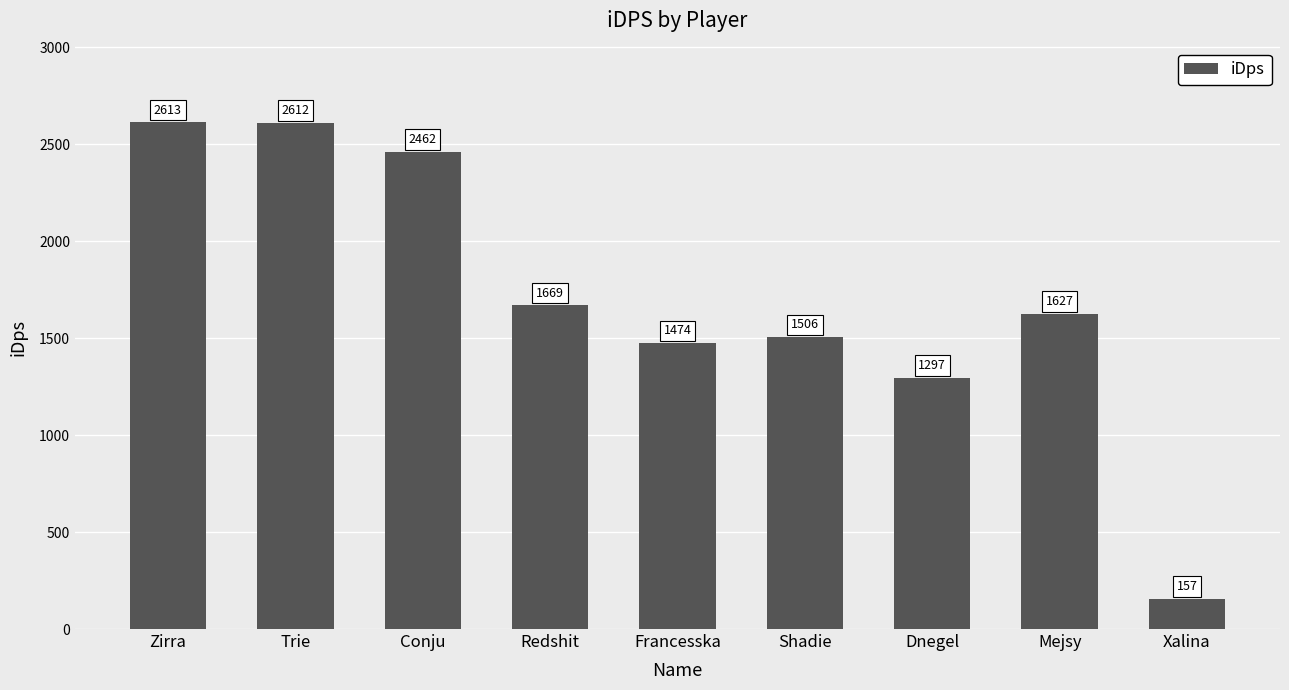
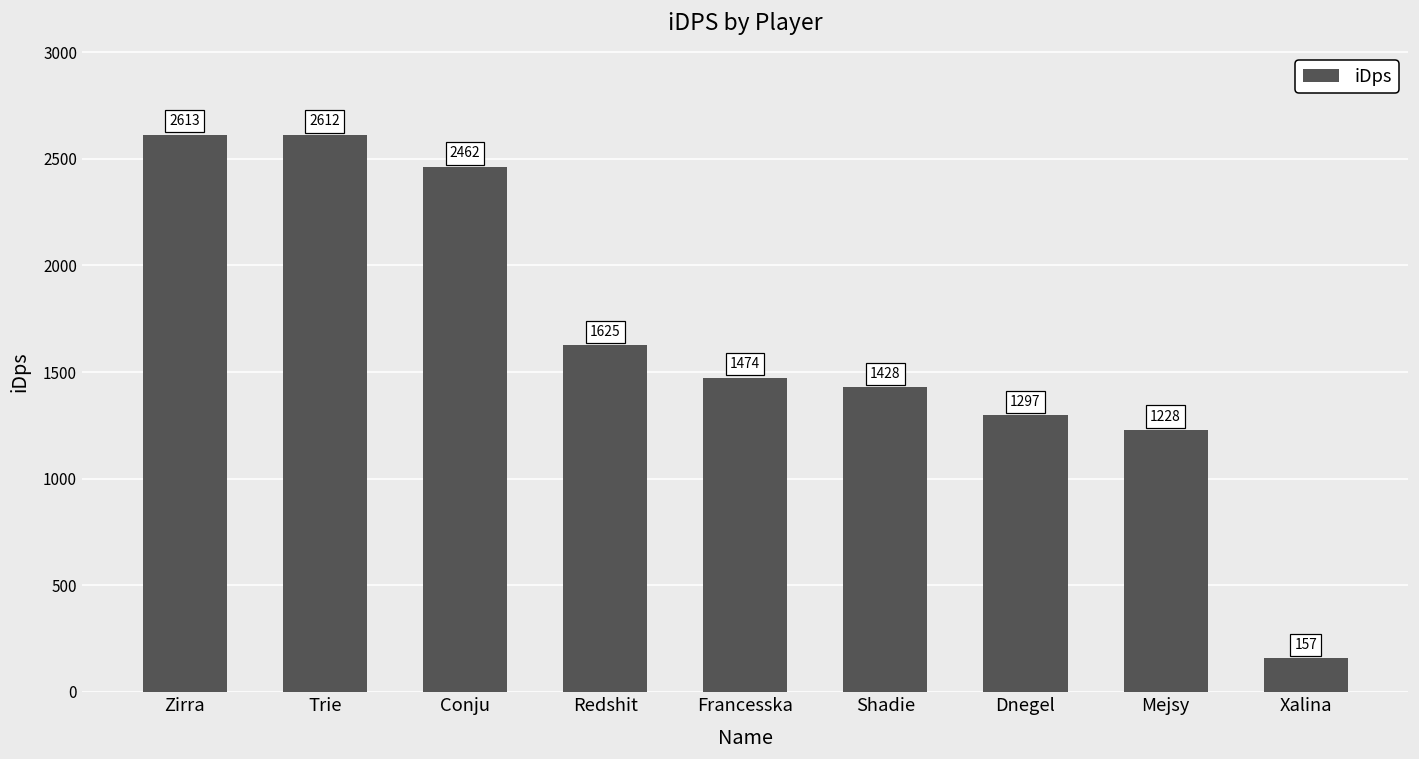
Redshit: 1669 -> 1625
Shadie: 1506 -> 1428
Mejsy: 1627 -> 1228
